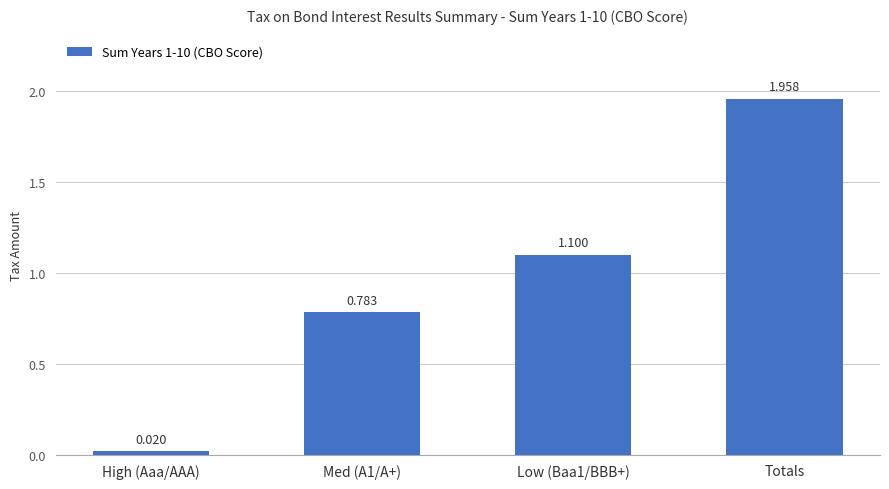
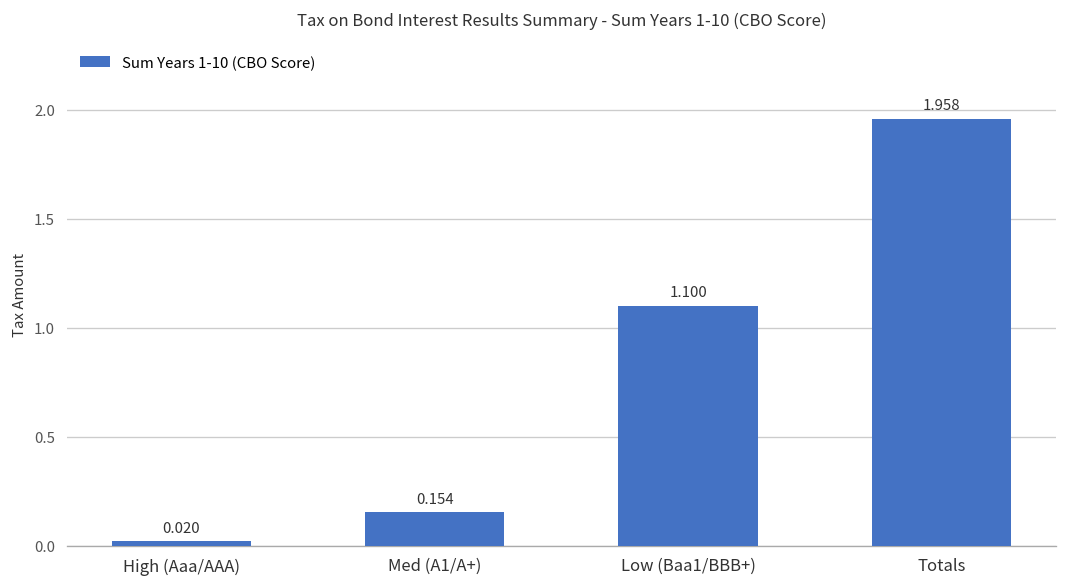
Med (A1/A+): 0.783 -> 0.154
